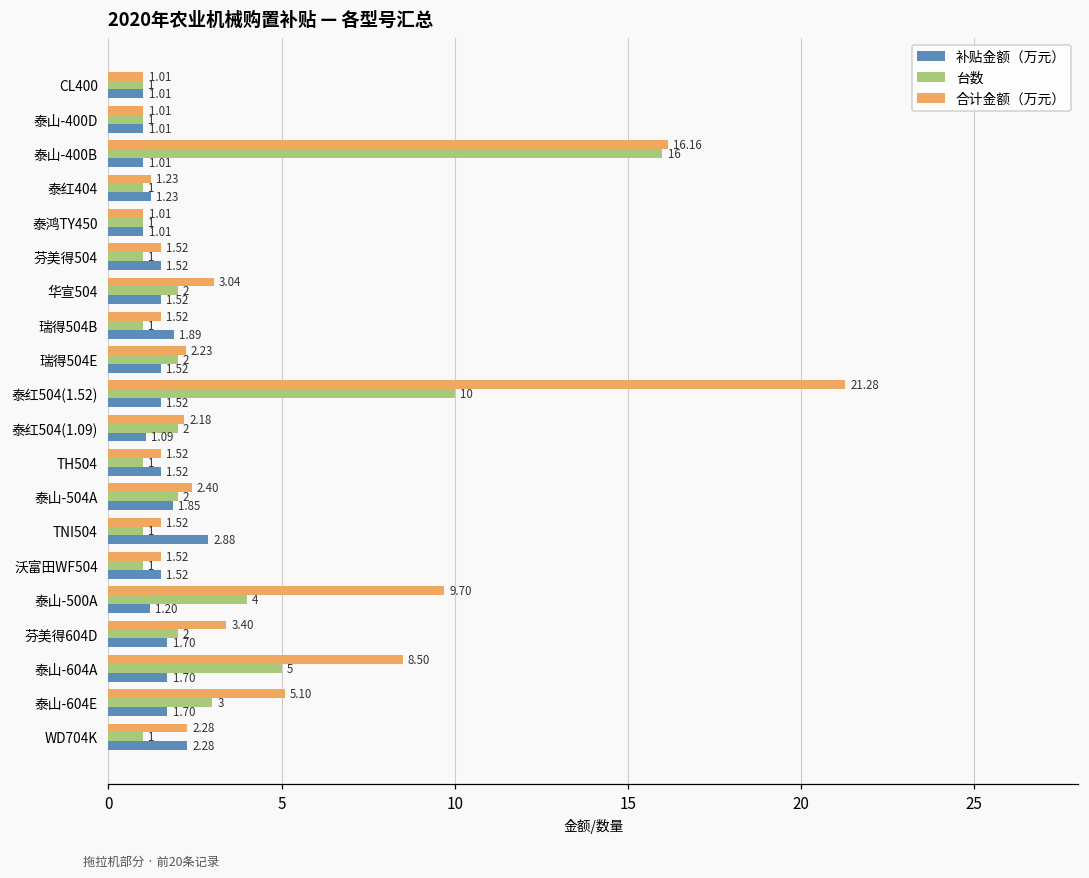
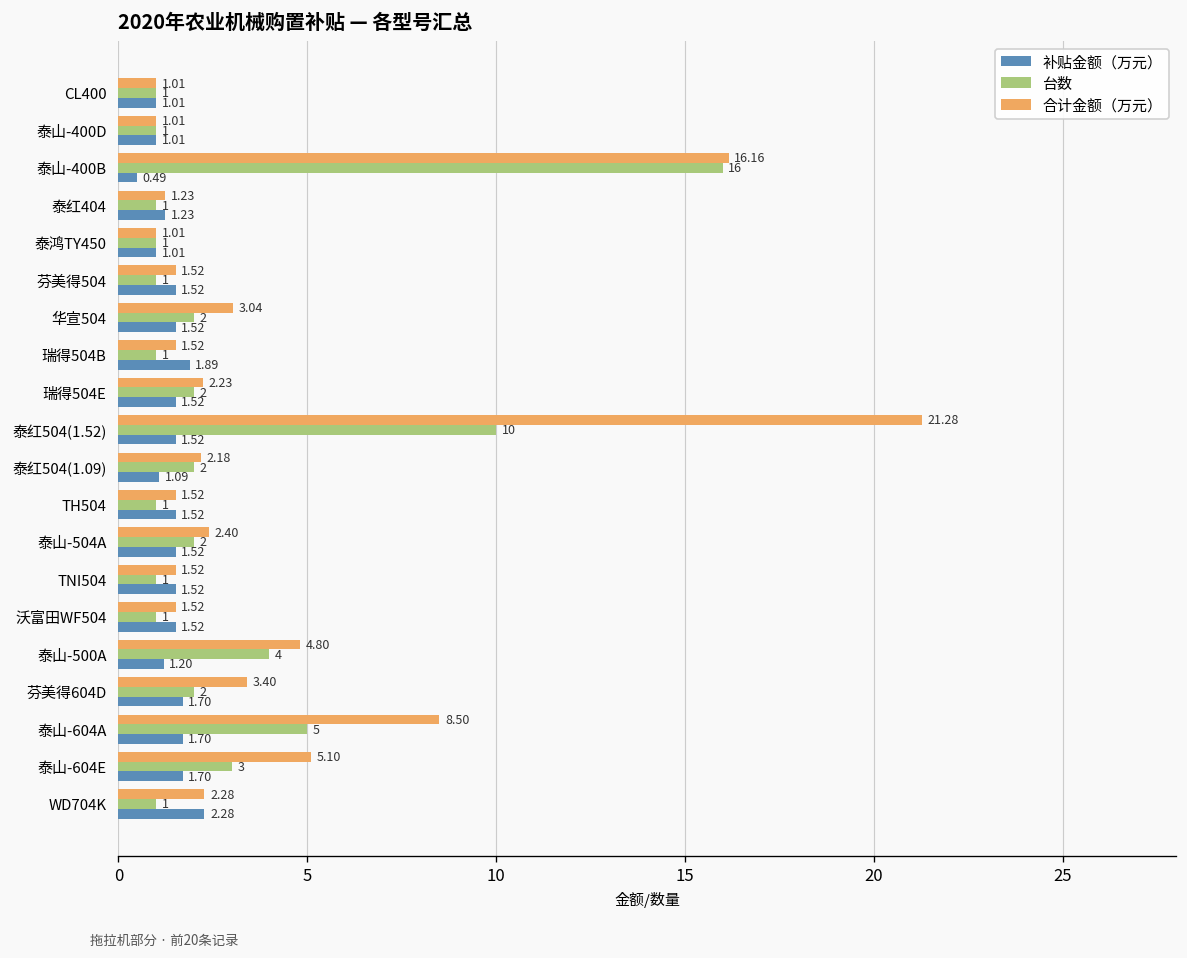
补贴金额（万元）, 泰山-400B: 1.01 -> 0.49
补贴金额（万元）, 泰山-504A: 1.85 -> 1.52
补贴金额（万元）, TNI504: 2.88 -> 1.52
合计金额（万元）, 泰山-500A: 9.70 -> 4.80
